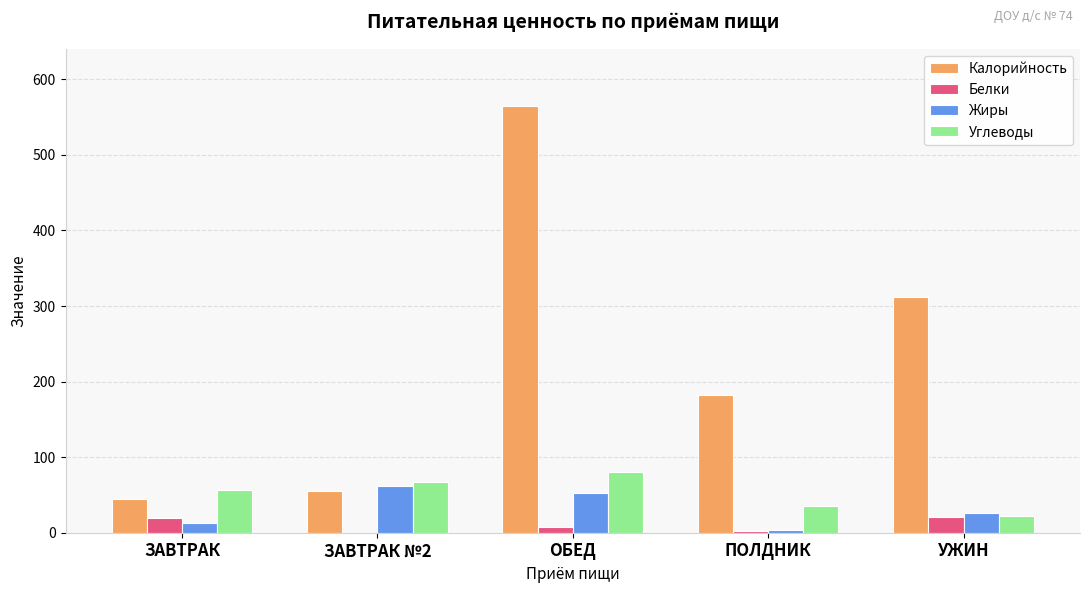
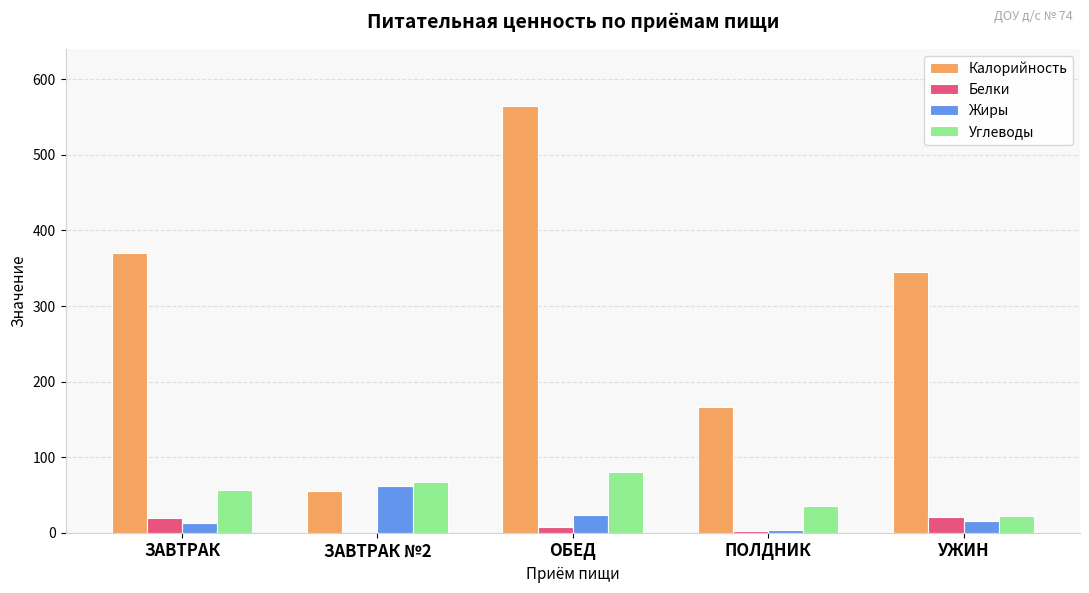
Калорийность, ЗАВТРАК: 40 -> 370
Жиры, ОБЕД: 50 -> 20
Калорийность, ПОЛДНИК: 180 -> 170
Калорийность, УЖИН: 310 -> 350
Жиры, УЖИН: 30 -> 20
